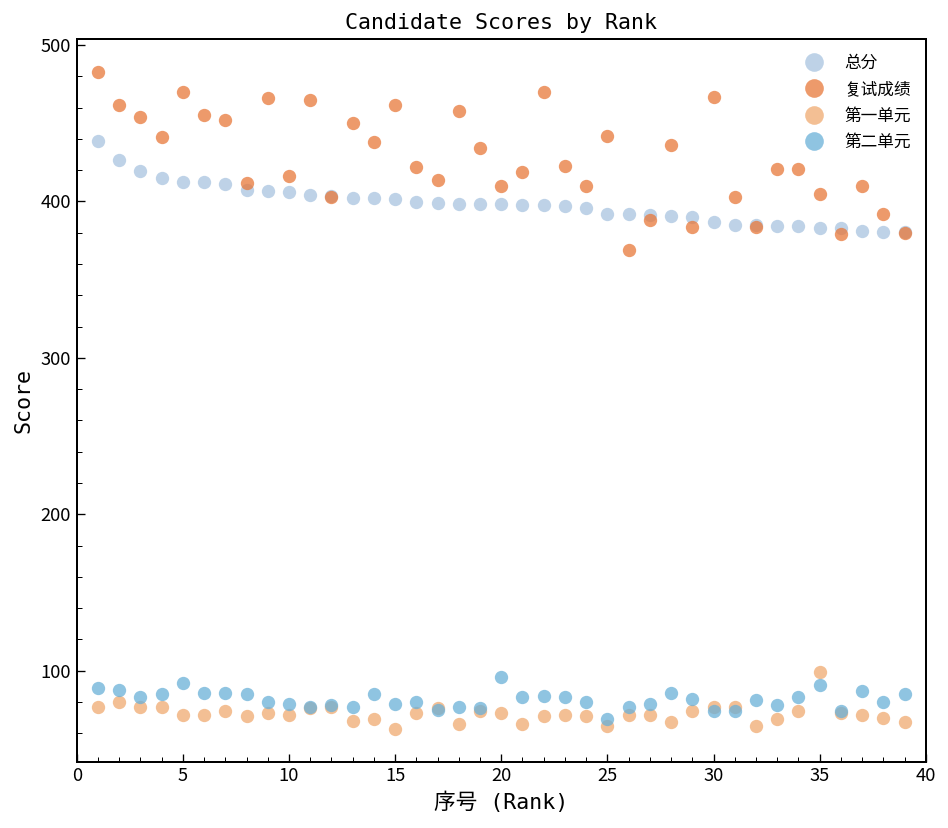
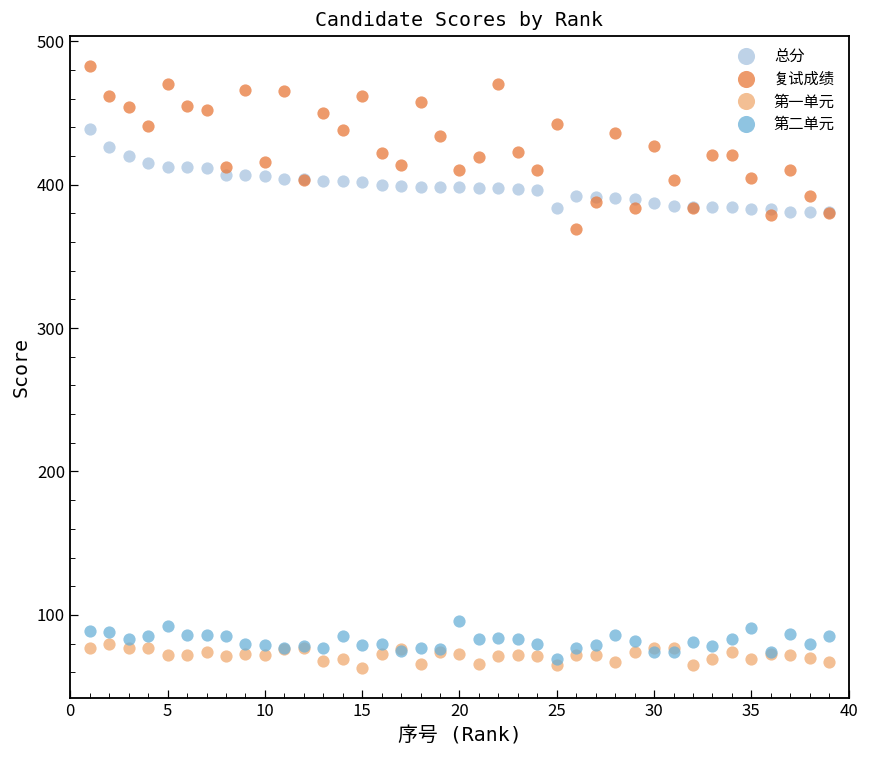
总分, 25: 392 -> 384
复试成绩, 30: 467 -> 427
第一单元, 35: 99 -> 69
